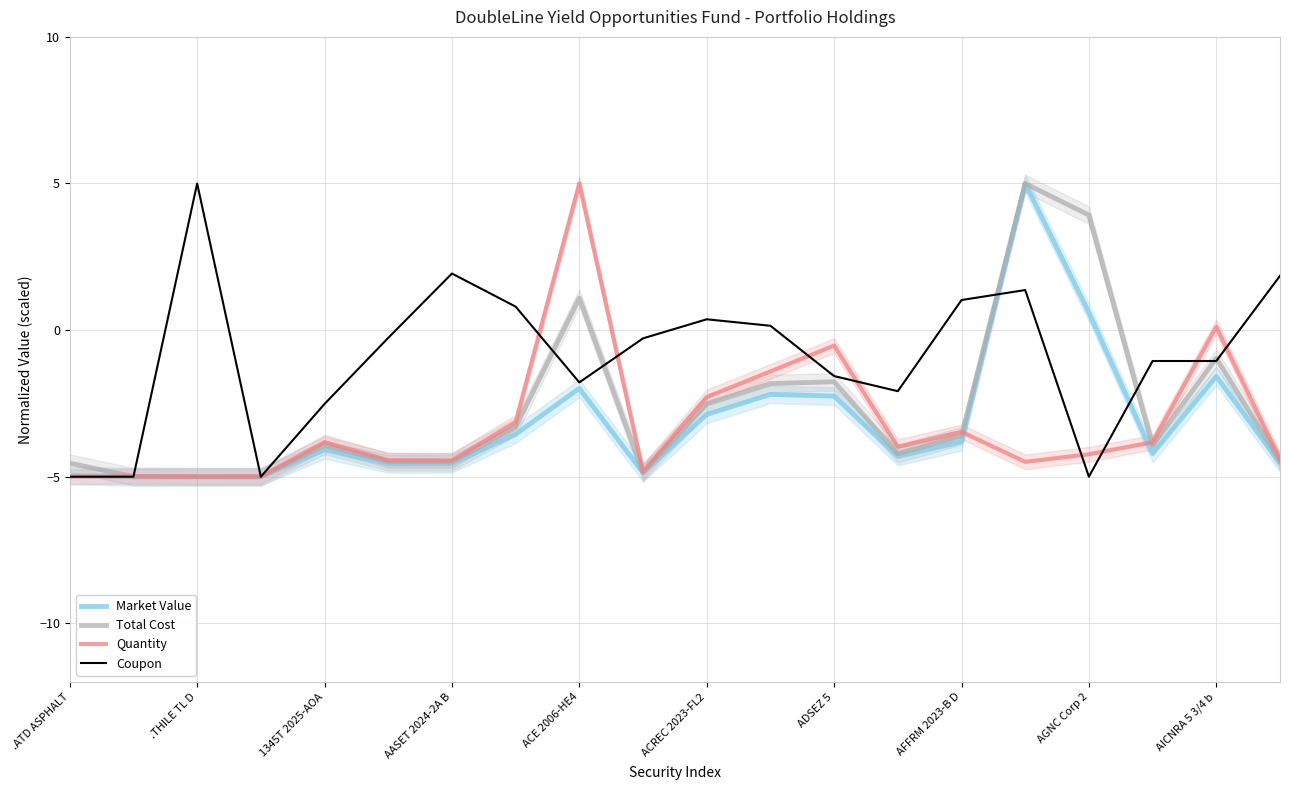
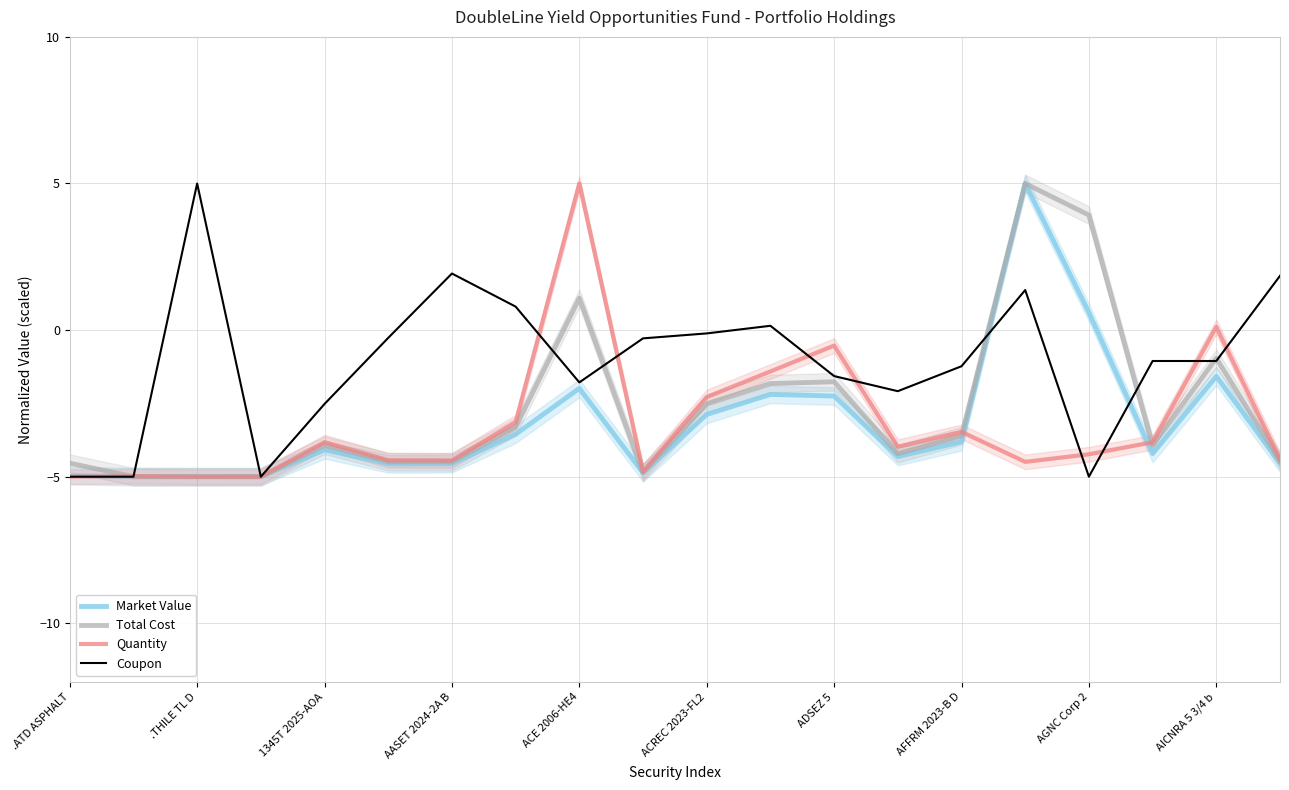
Coupon, ACREC 2023-FL2: 0.4 -> -0.1
Coupon, AFFRM 2023-B D: 1.0 -> -1.2
